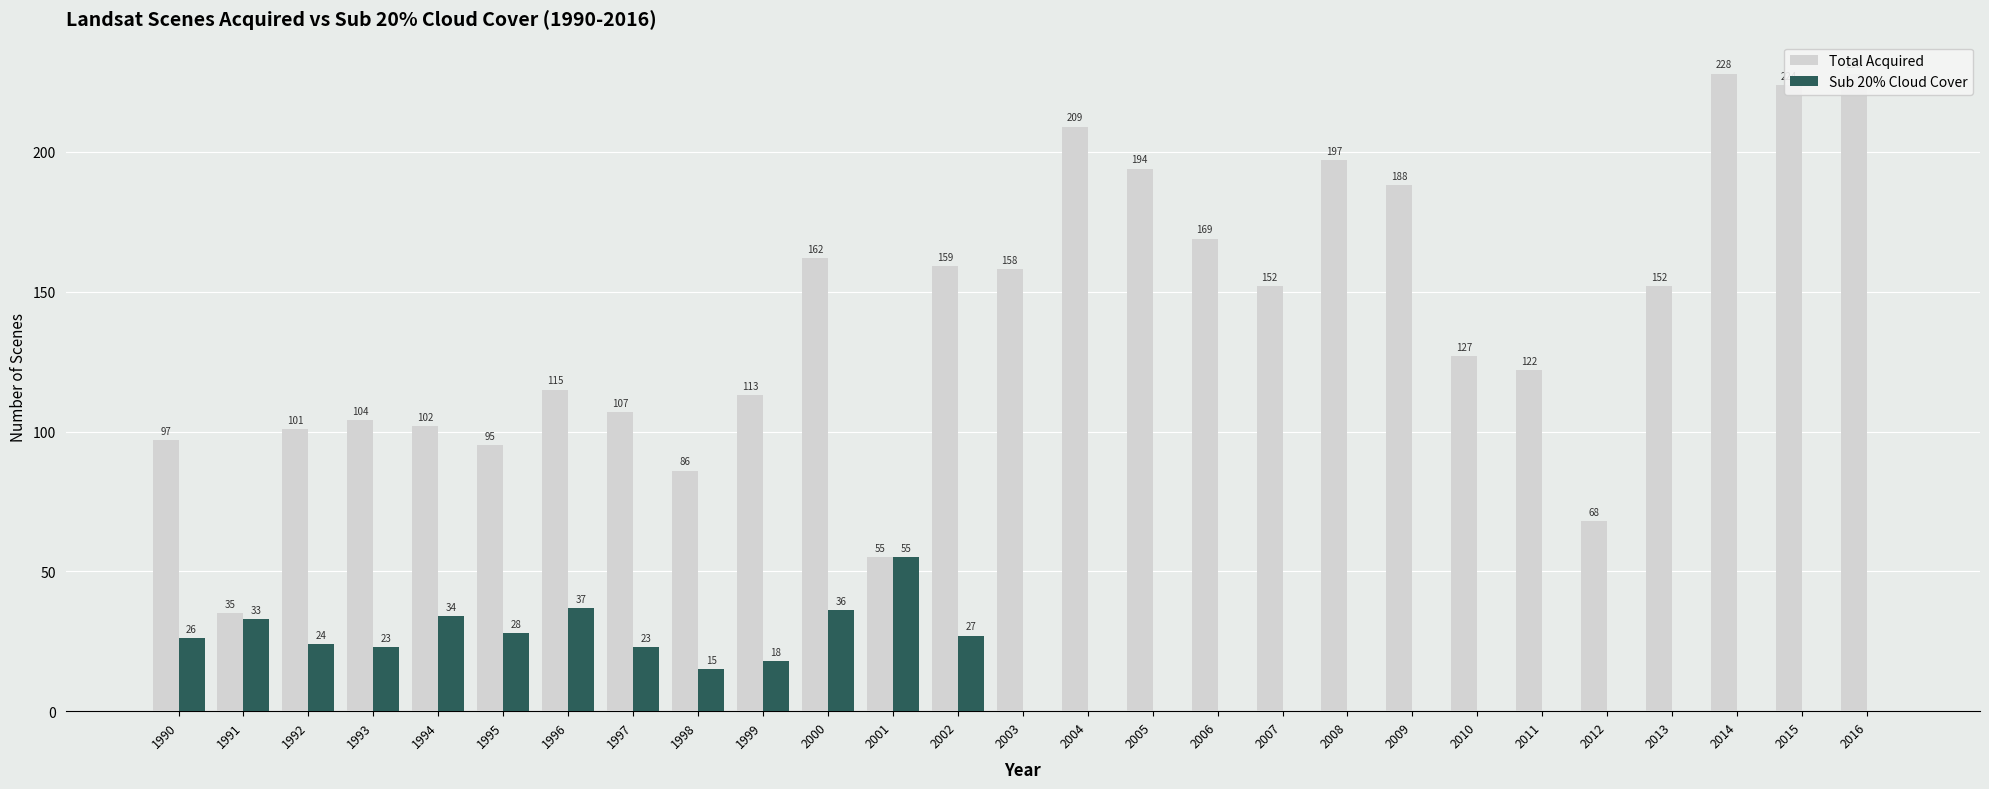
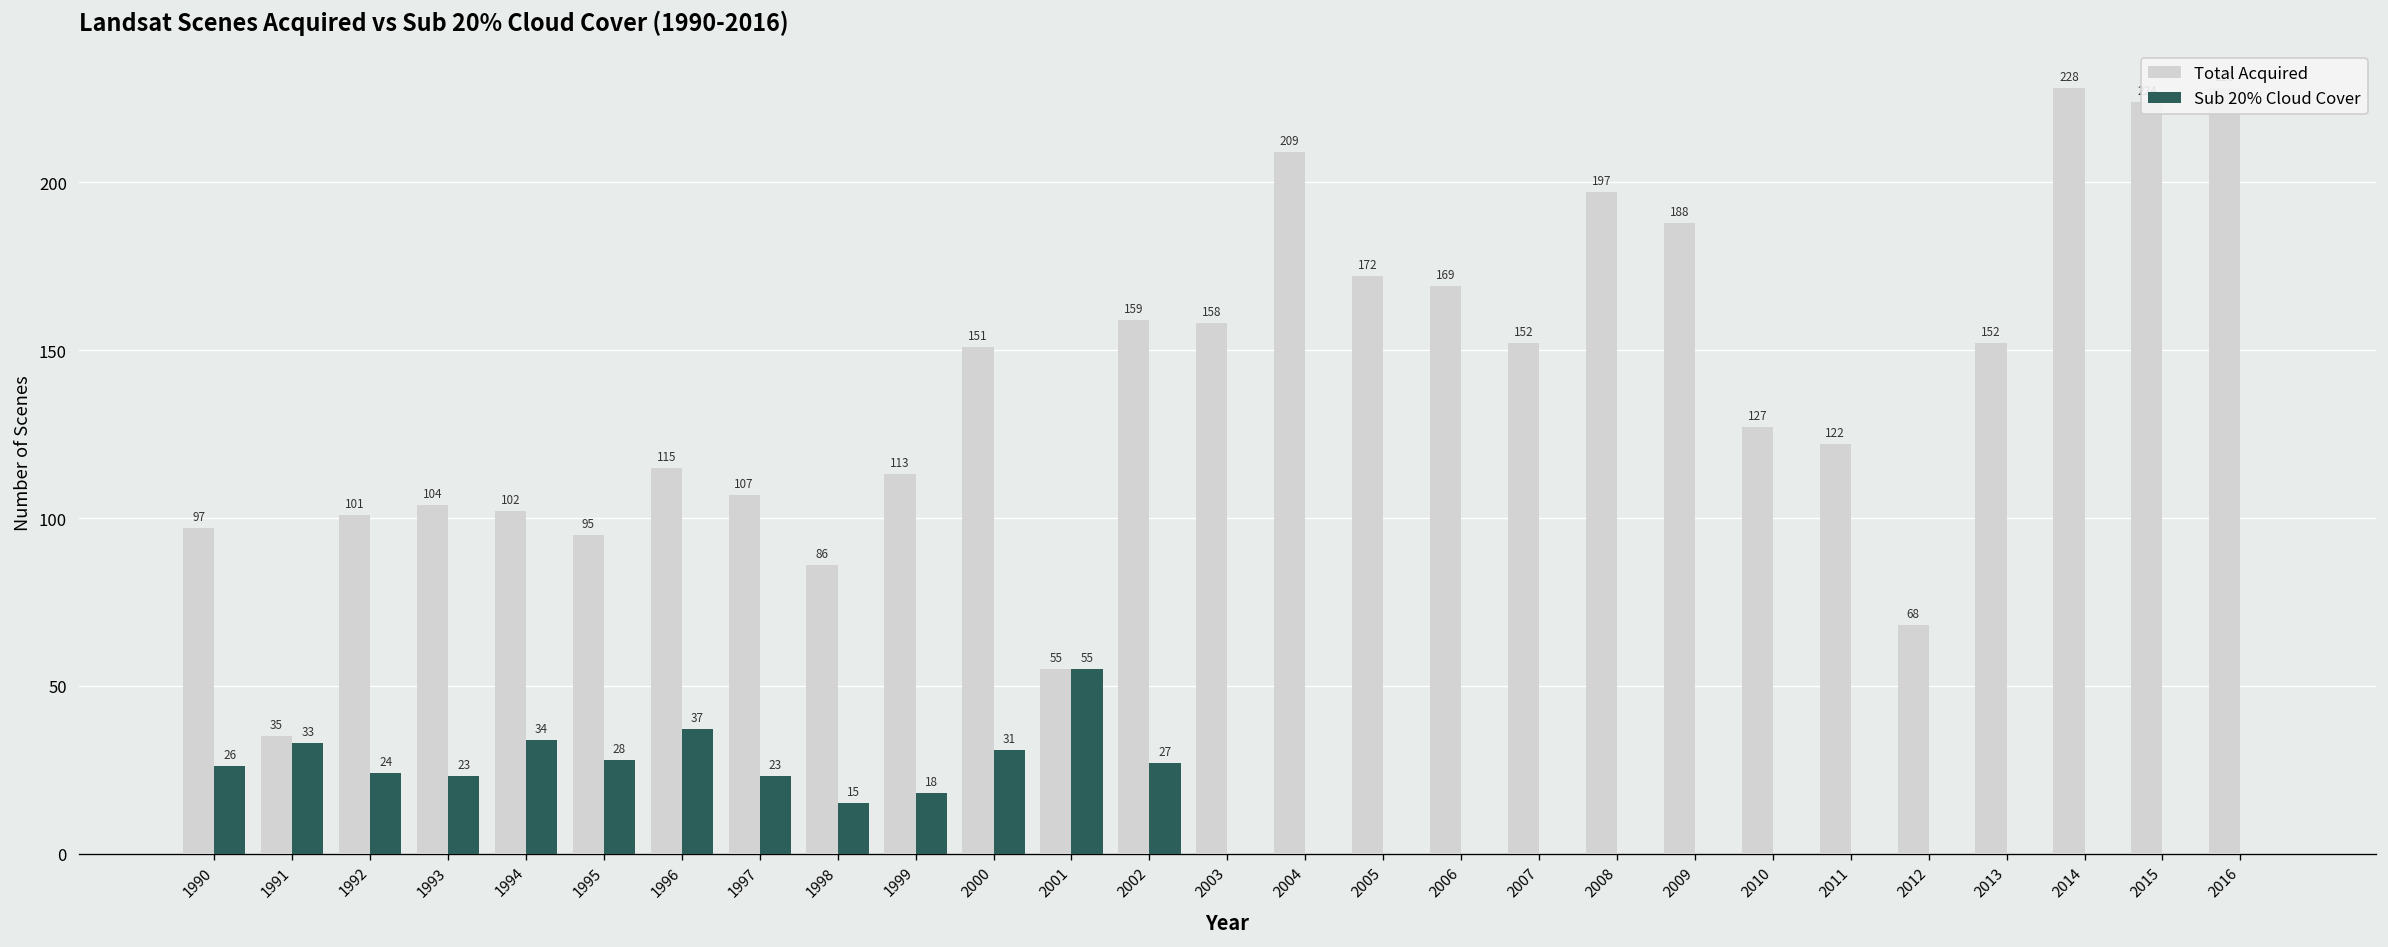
Total Acquired, 2000: 162 -> 151
Sub 20% Cloud Cover, 2000: 36 -> 31
Total Acquired, 2005: 194 -> 172
